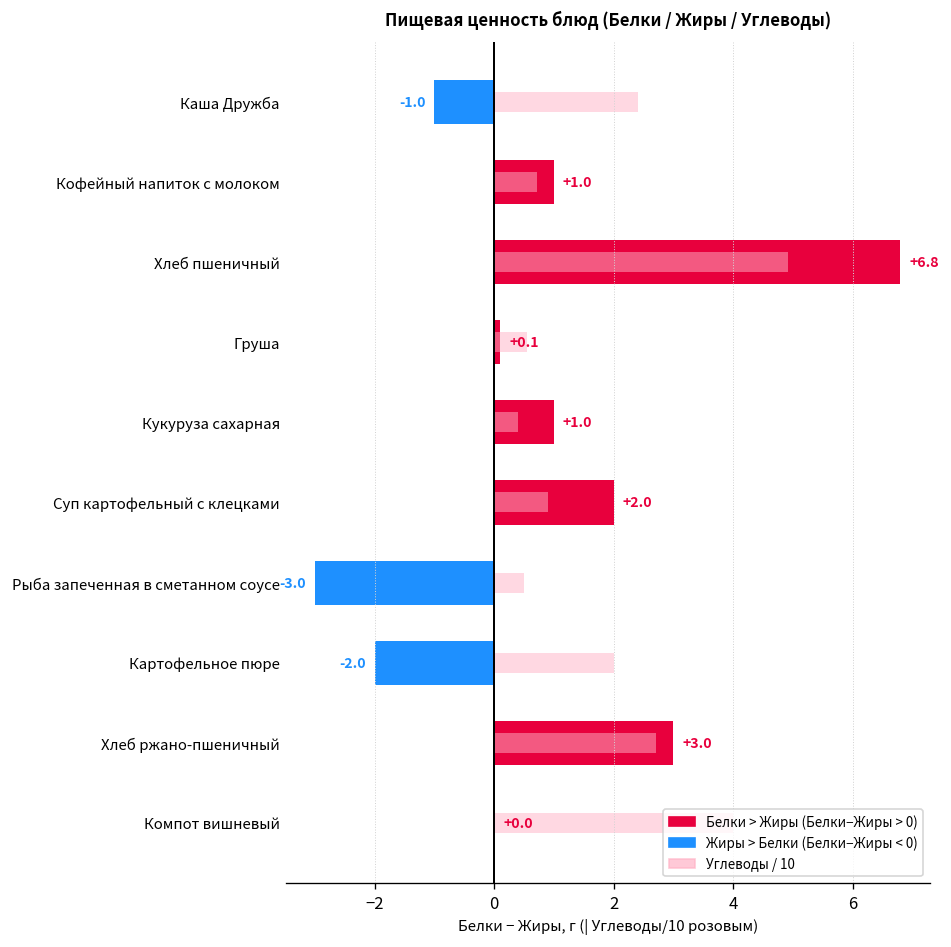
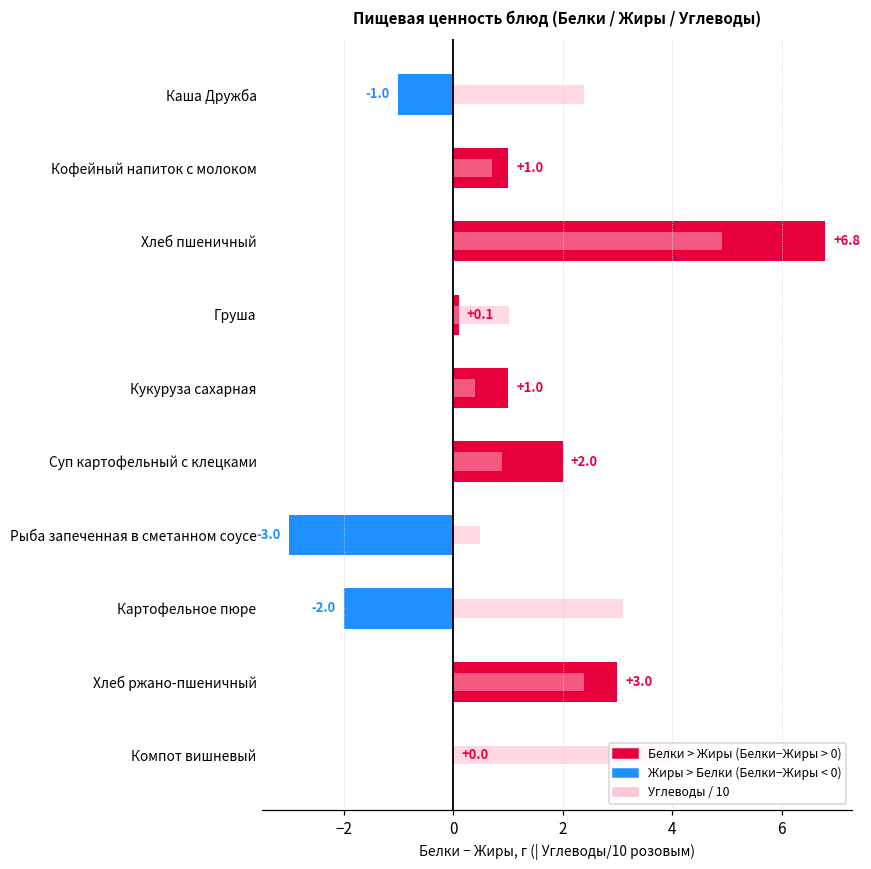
Углеводы / 10, Груша: 0.6 -> 1.0
Углеводы / 10, Картофельное пюре: 2.0 -> 3.1
Углеводы / 10, Хлеб ржано-пшеничный: 2.7 -> 2.4
